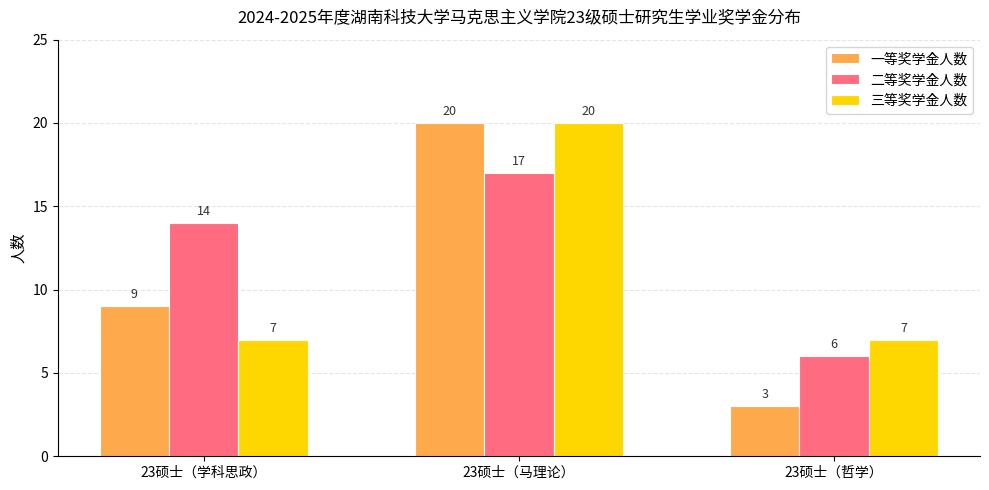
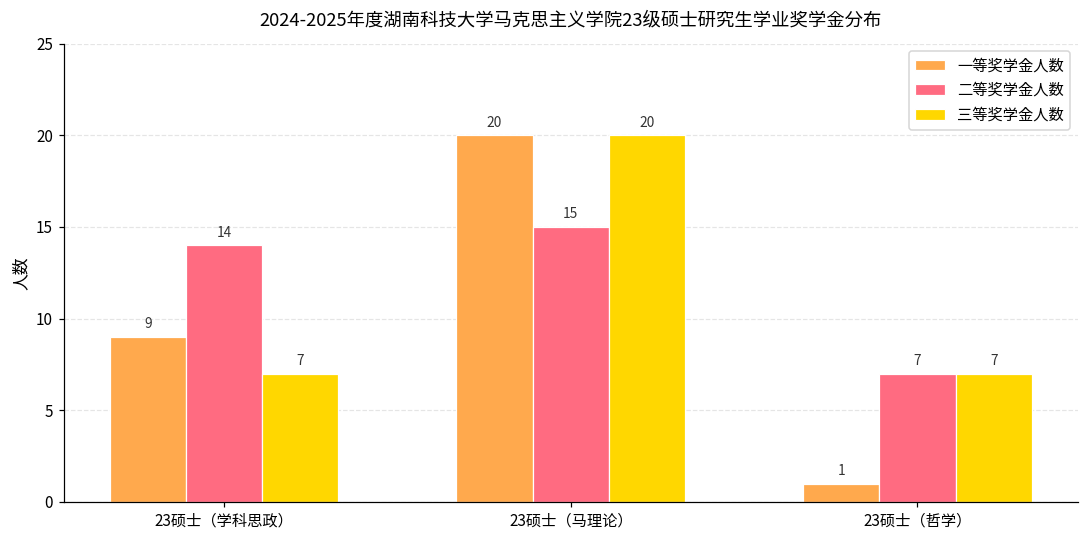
二等奖学金人数, 23硕士（马理论）: 17 -> 15
一等奖学金人数, 23硕士（哲学）: 3 -> 1
二等奖学金人数, 23硕士（哲学）: 6 -> 7
